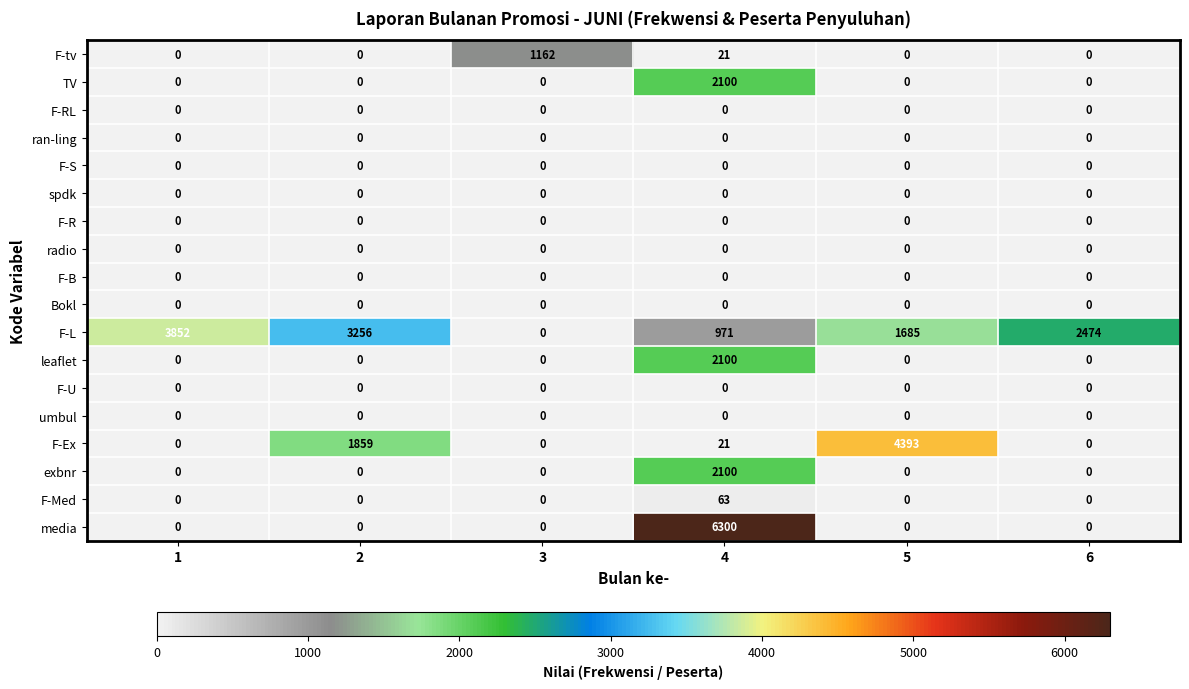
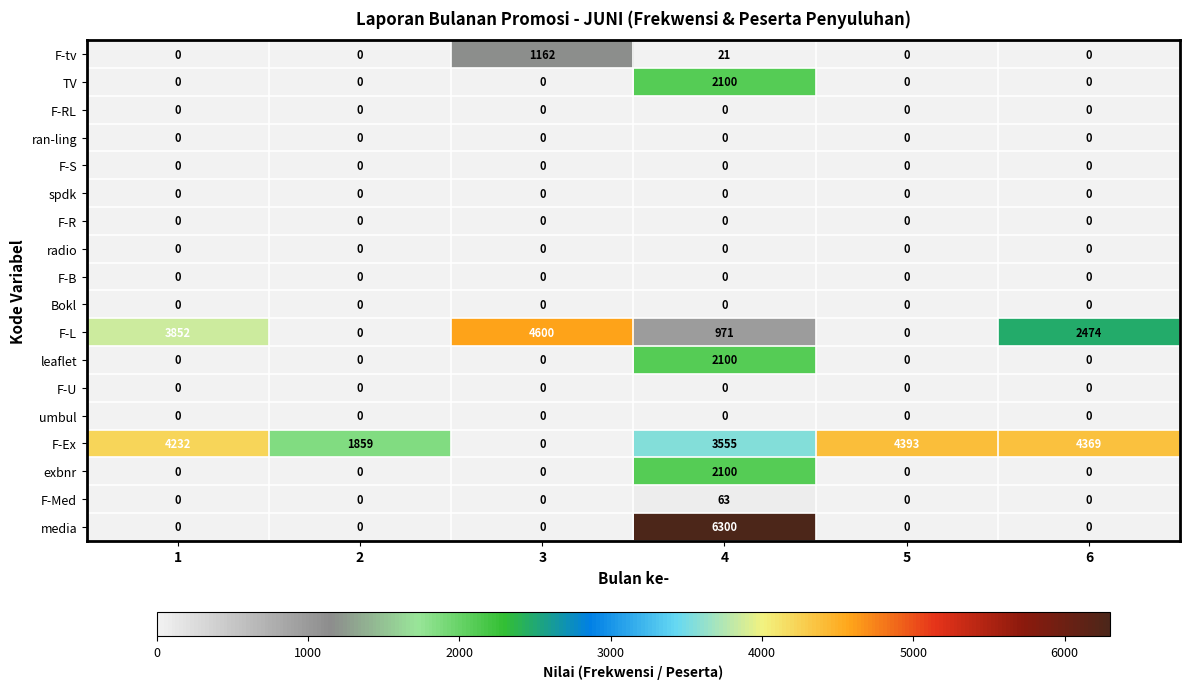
F-L, 2: 3256 -> 0
F-L, 3: 0 -> 4600
F-L, 5: 1685 -> 0
F-Ex, 1: 0 -> 4232
F-Ex, 4: 21 -> 3555
F-Ex, 6: 0 -> 4369
